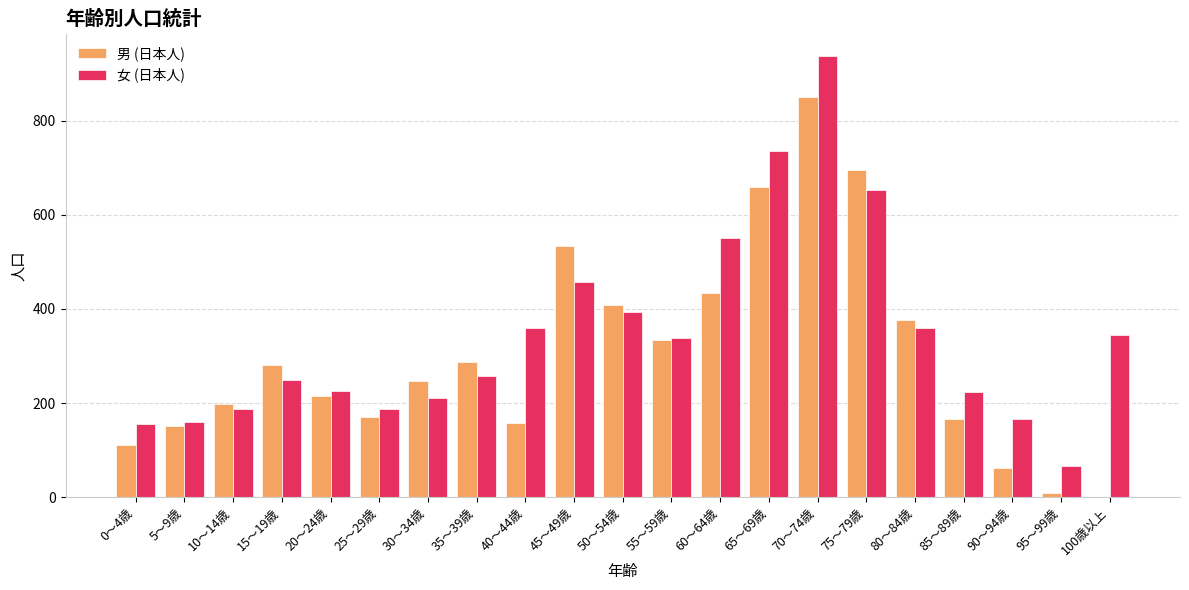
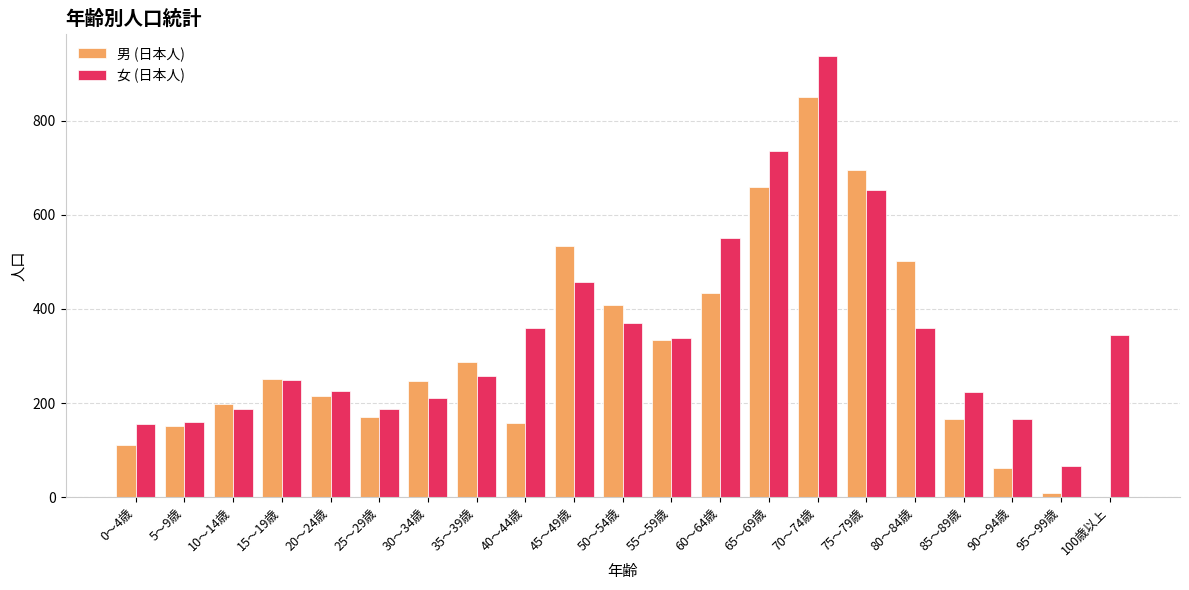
男 (日本人), 15～19歳: 280 -> 250
女 (日本人), 50～54歳: 390 -> 370
男 (日本人), 80～84歳: 380 -> 500
